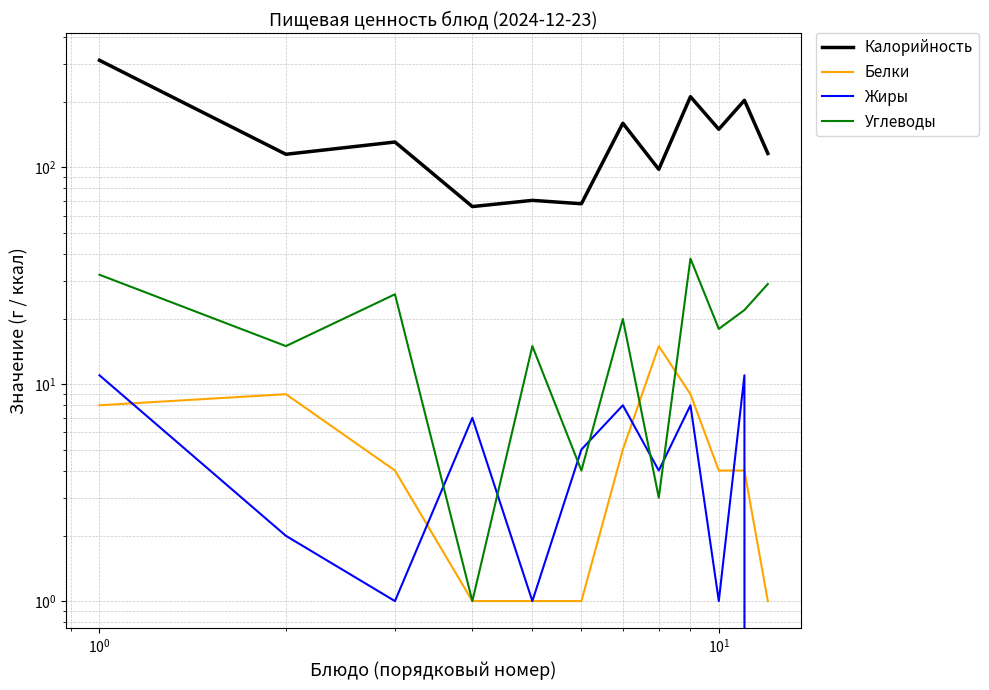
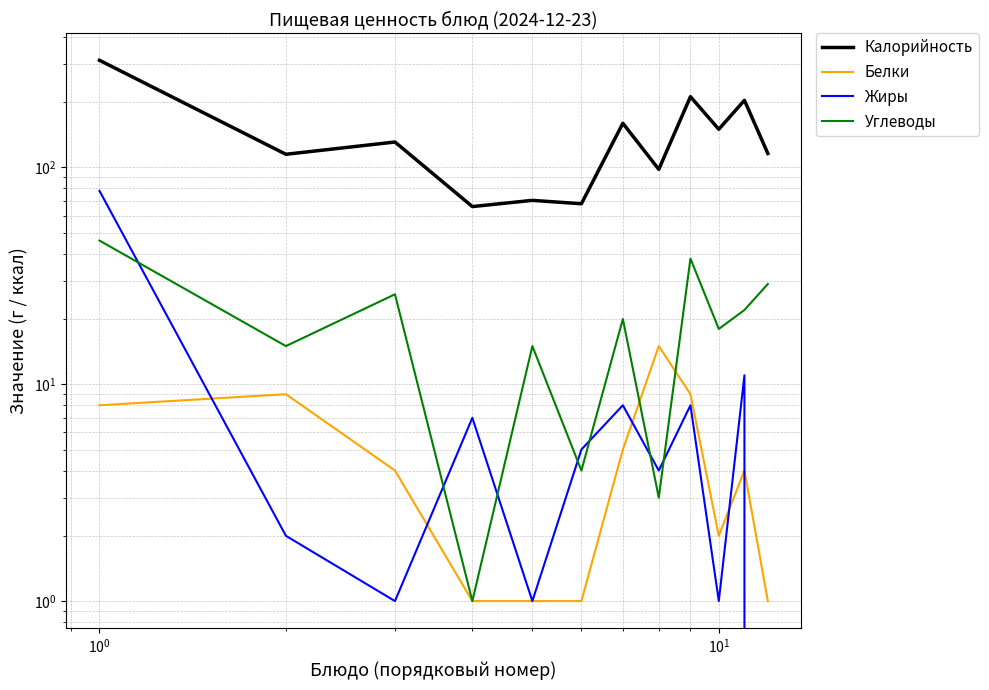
Жиры, 10^0: 11 -> 78
Углеводы, 10^0: 32 -> 46
Белки, 10^1: 4 -> 2
